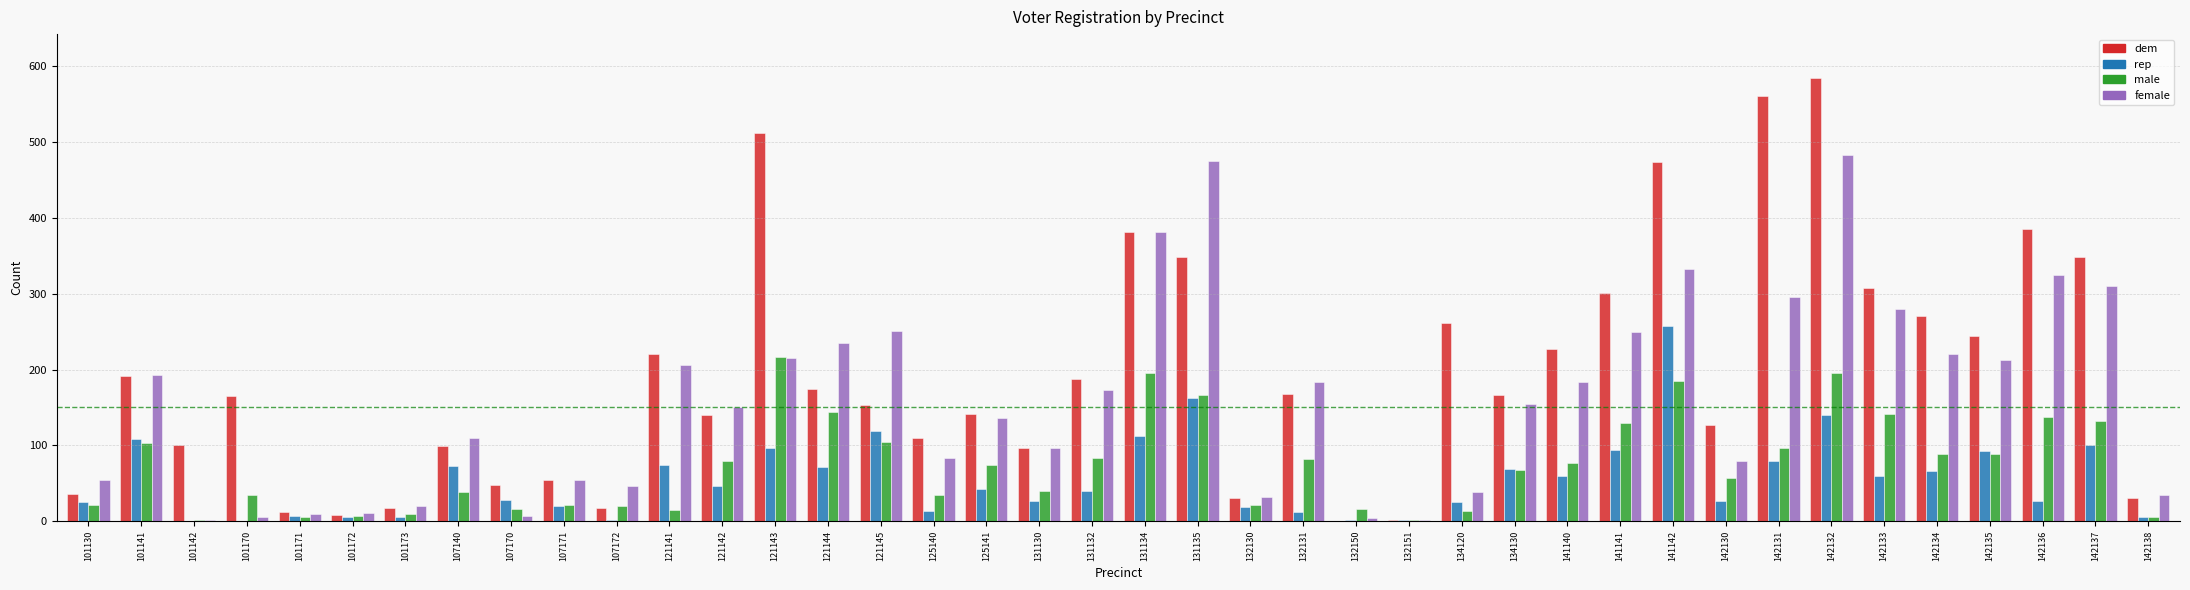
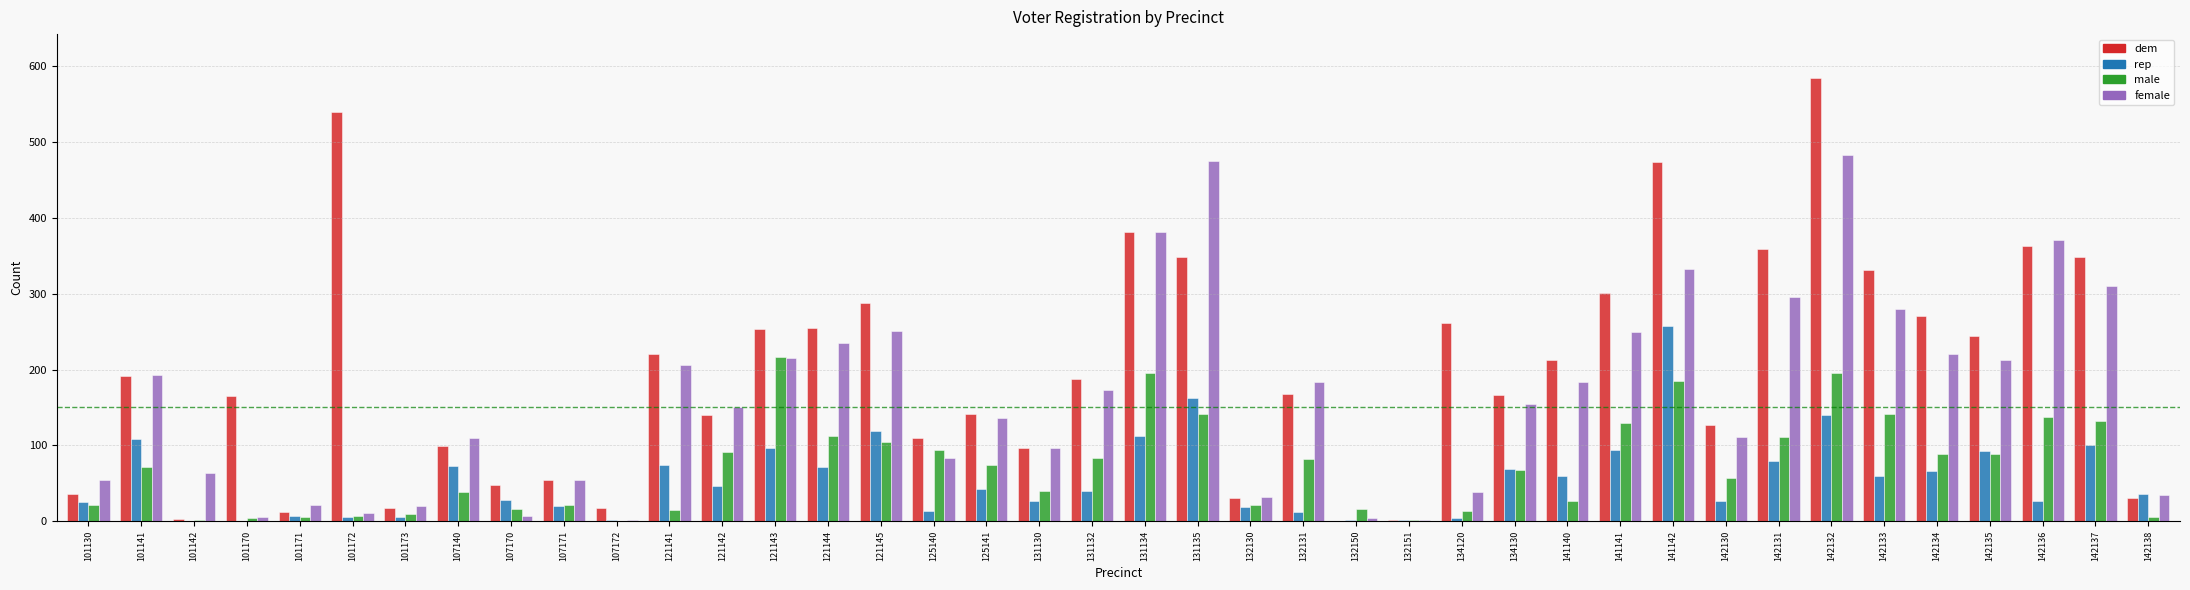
male, 101141: 100 -> 70
dem, 101142: 100 -> 0
female, 101142: 0 -> 60
male, 101170: 40 -> 0
female, 101171: 10 -> 20
dem, 101172: 10 -> 540
male, 107172: 20 -> 0
female, 107172: 50 -> 0
male, 121142: 80 -> 90
dem, 121143: 510 -> 250
dem, 121144: 170 -> 260
male, 121144: 140 -> 110
dem, 121145: 150 -> 290
male, 125140: 40 -> 90
male, 131135: 170 -> 140
rep, 134120: 30 -> 0
dem, 141140: 230 -> 210
male, 141140: 80 -> 30
female, 142130: 80 -> 110
dem, 142131: 560 -> 360
male, 142131: 100 -> 110
dem, 142133: 310 -> 330
dem, 142136: 390 -> 360
female, 142136: 330 -> 370
rep, 142138: 10 -> 40
